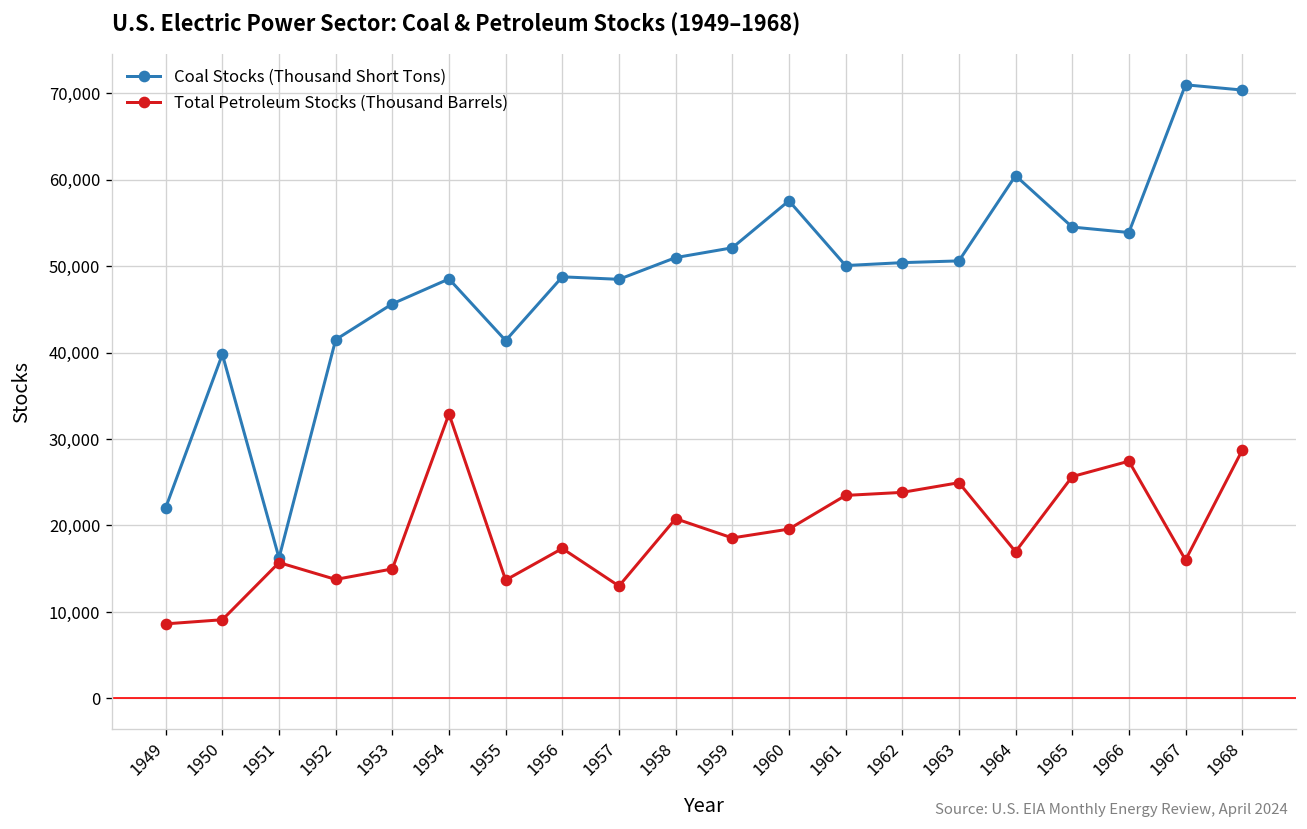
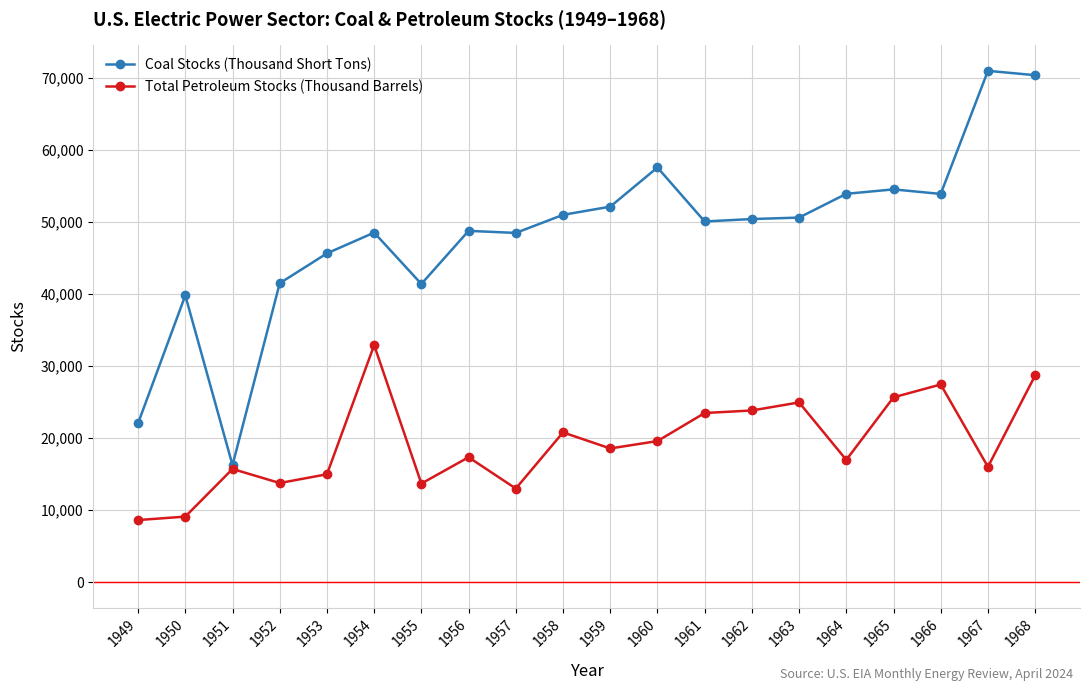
Coal Stocks (Thousand Short Tons), 1964: 60,000 -> 54,000
